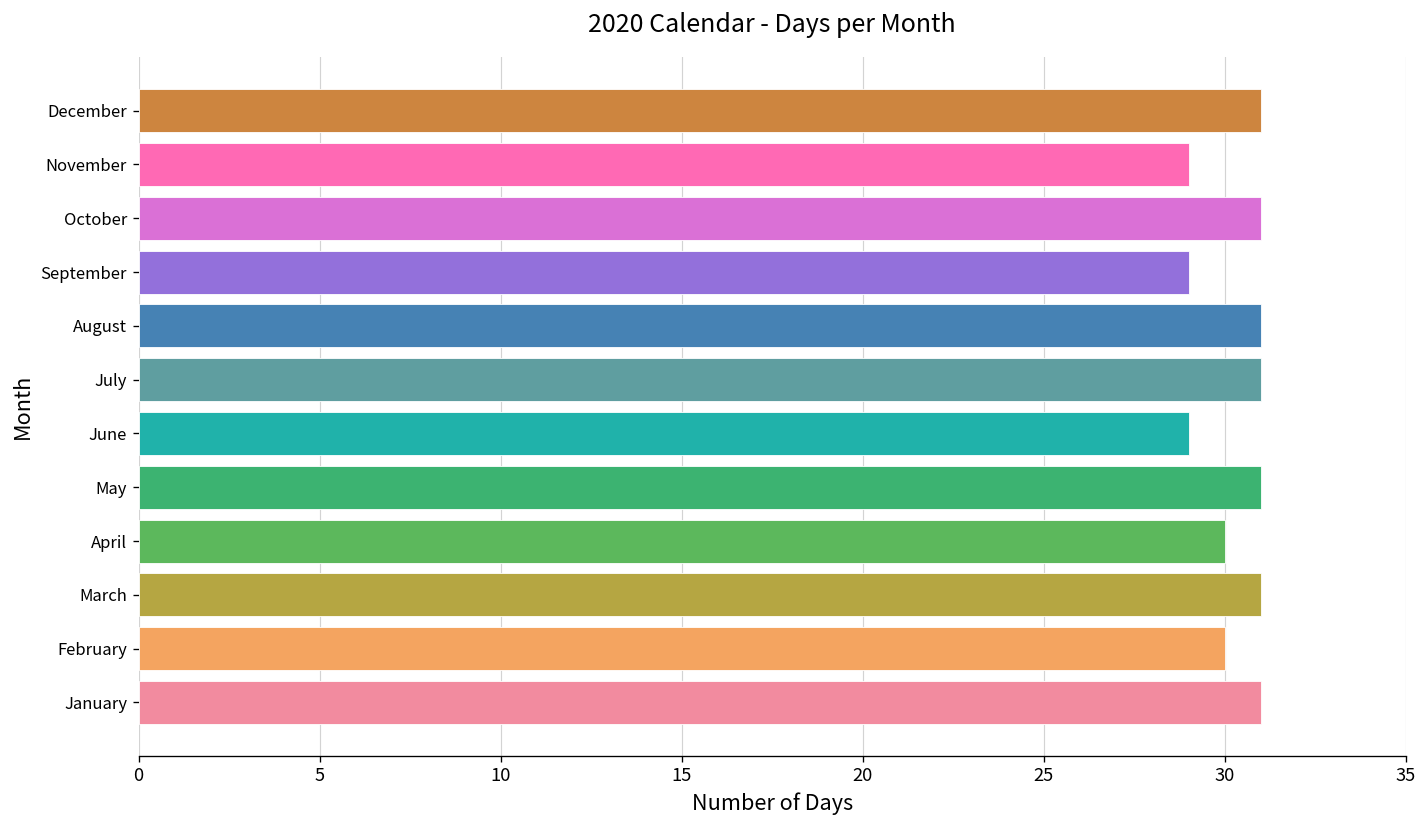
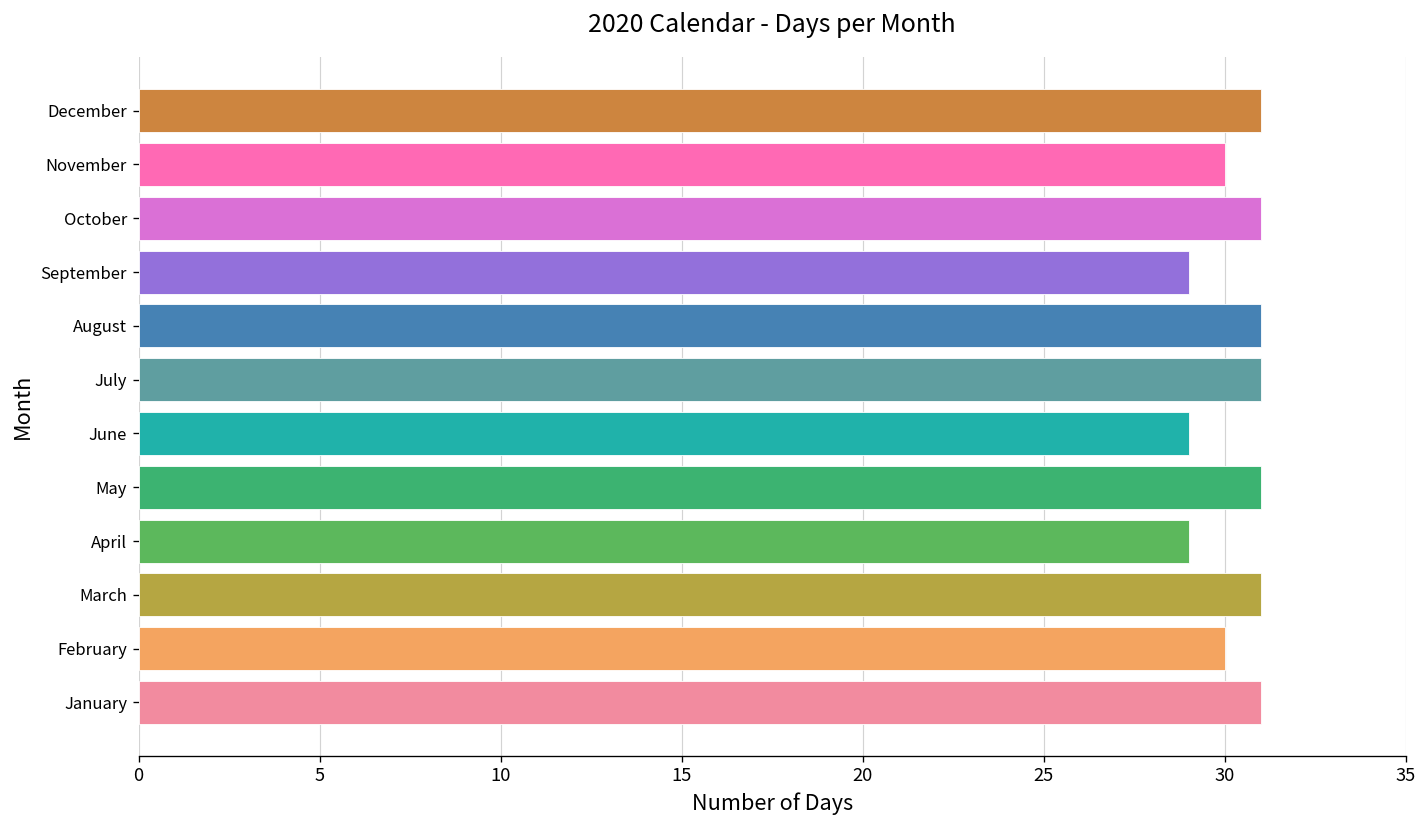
November: 29 -> 30
April: 30 -> 29
